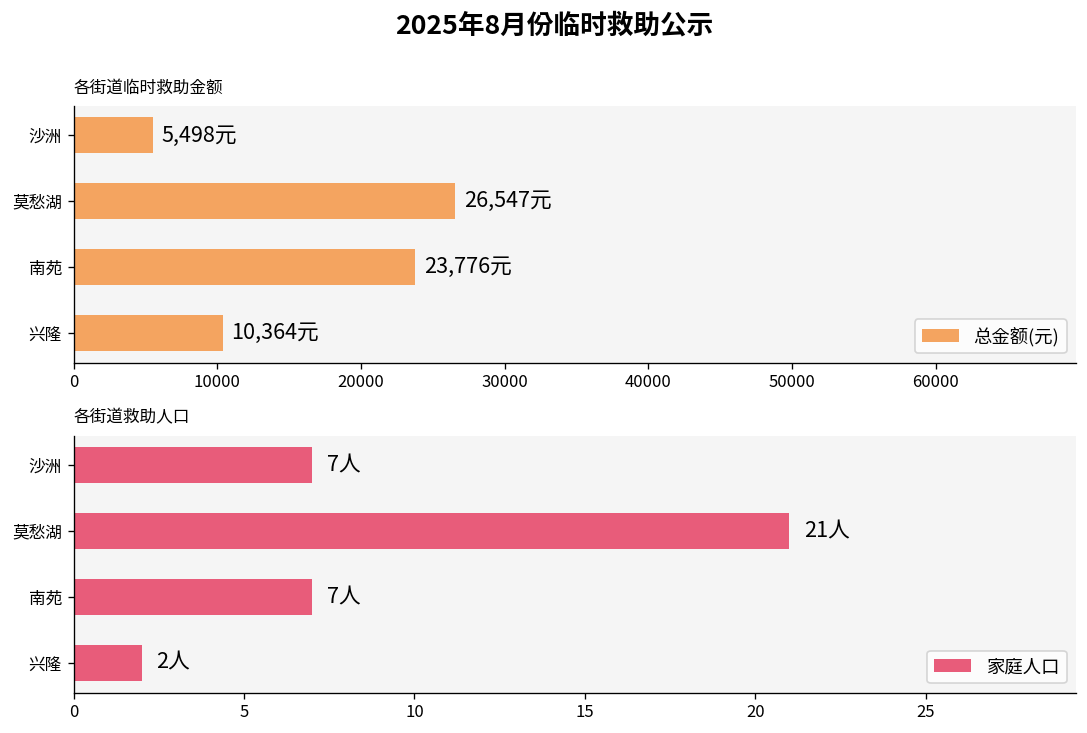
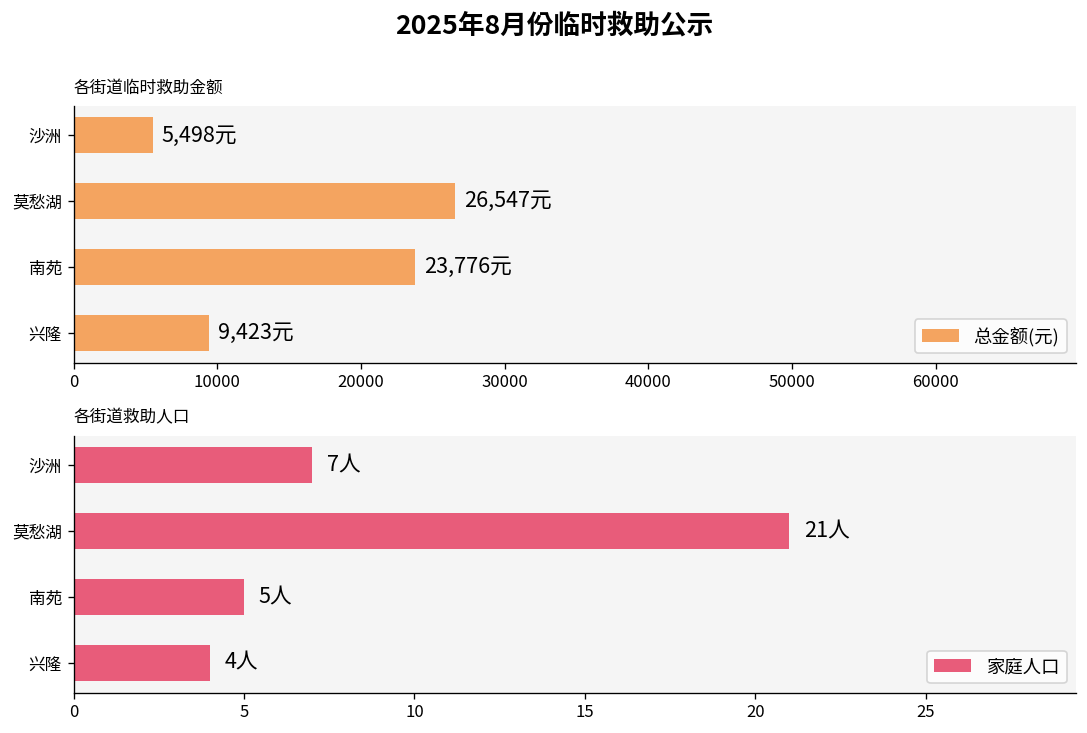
各街道临时救助金额, 兴隆: 10,364元 -> 9,423元
各街道救助人口, 南苑: 7人 -> 5人
各街道救助人口, 兴隆: 2人 -> 4人
